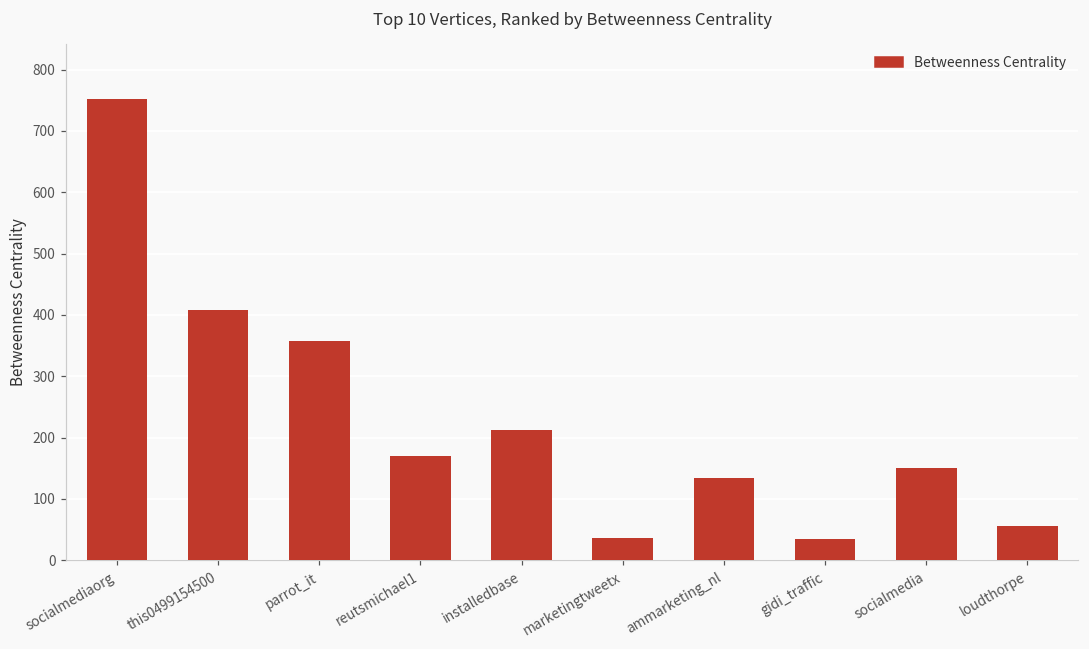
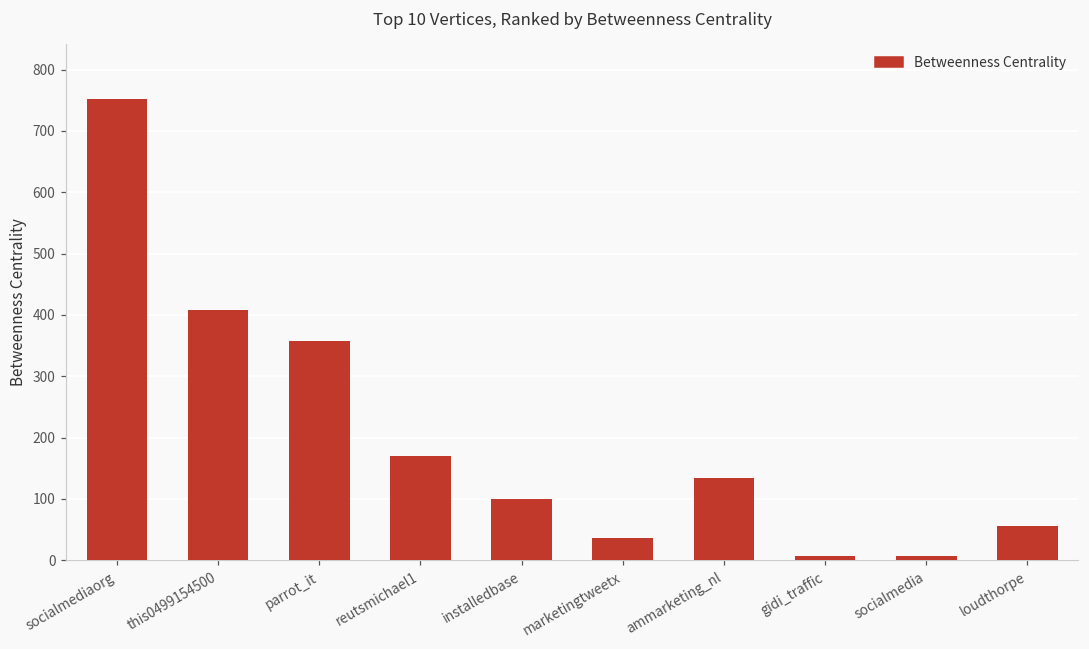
installedbase: 210 -> 100
gidi_traffic: 30 -> 10
socialmedia: 150 -> 10
